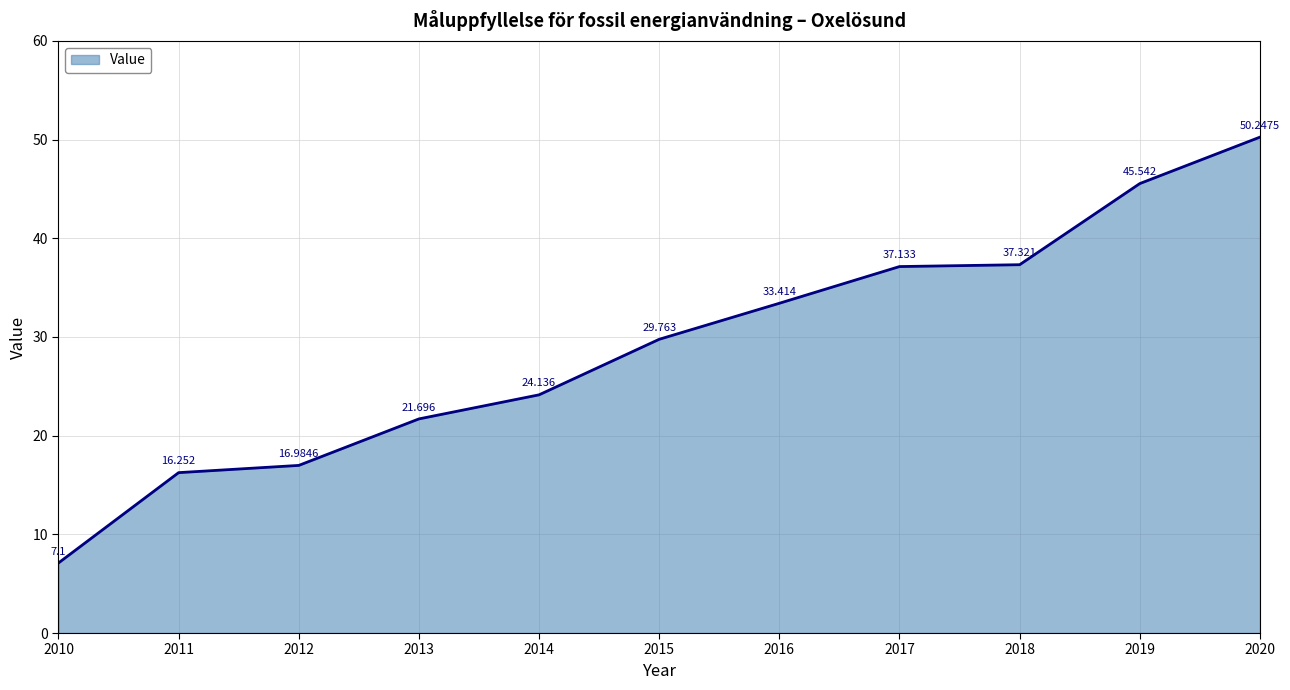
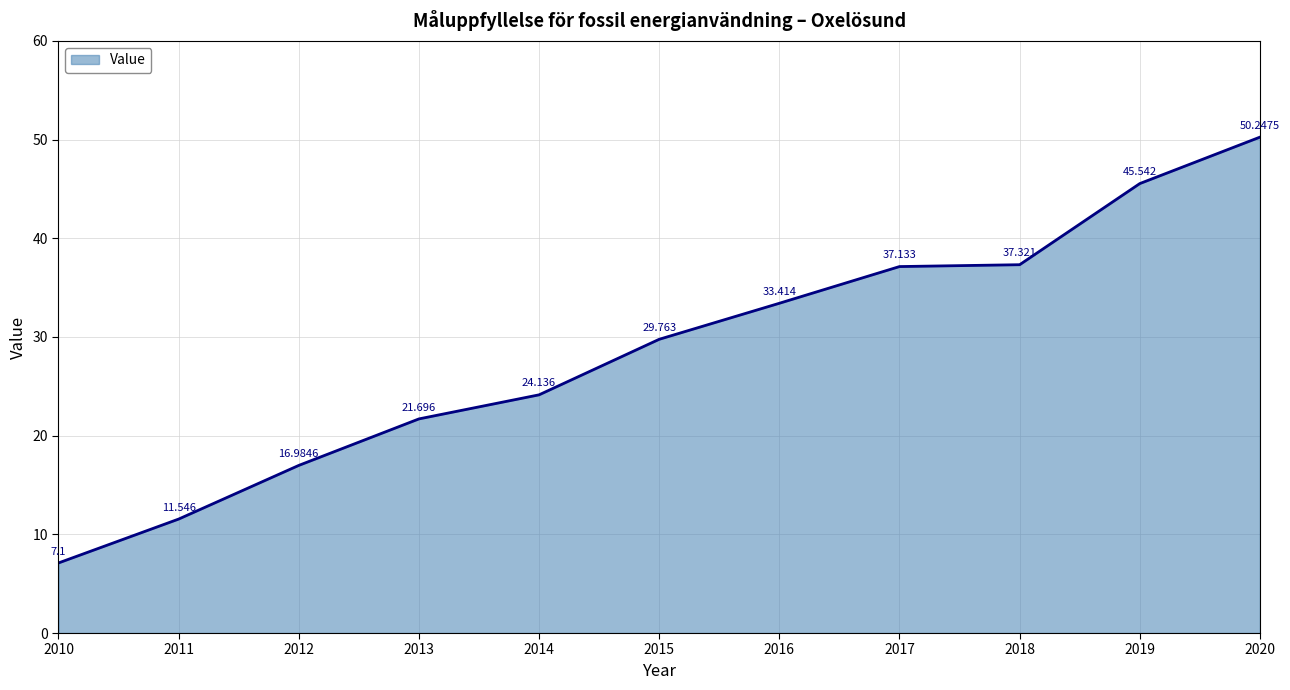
2011: 16.252 -> 11.546
